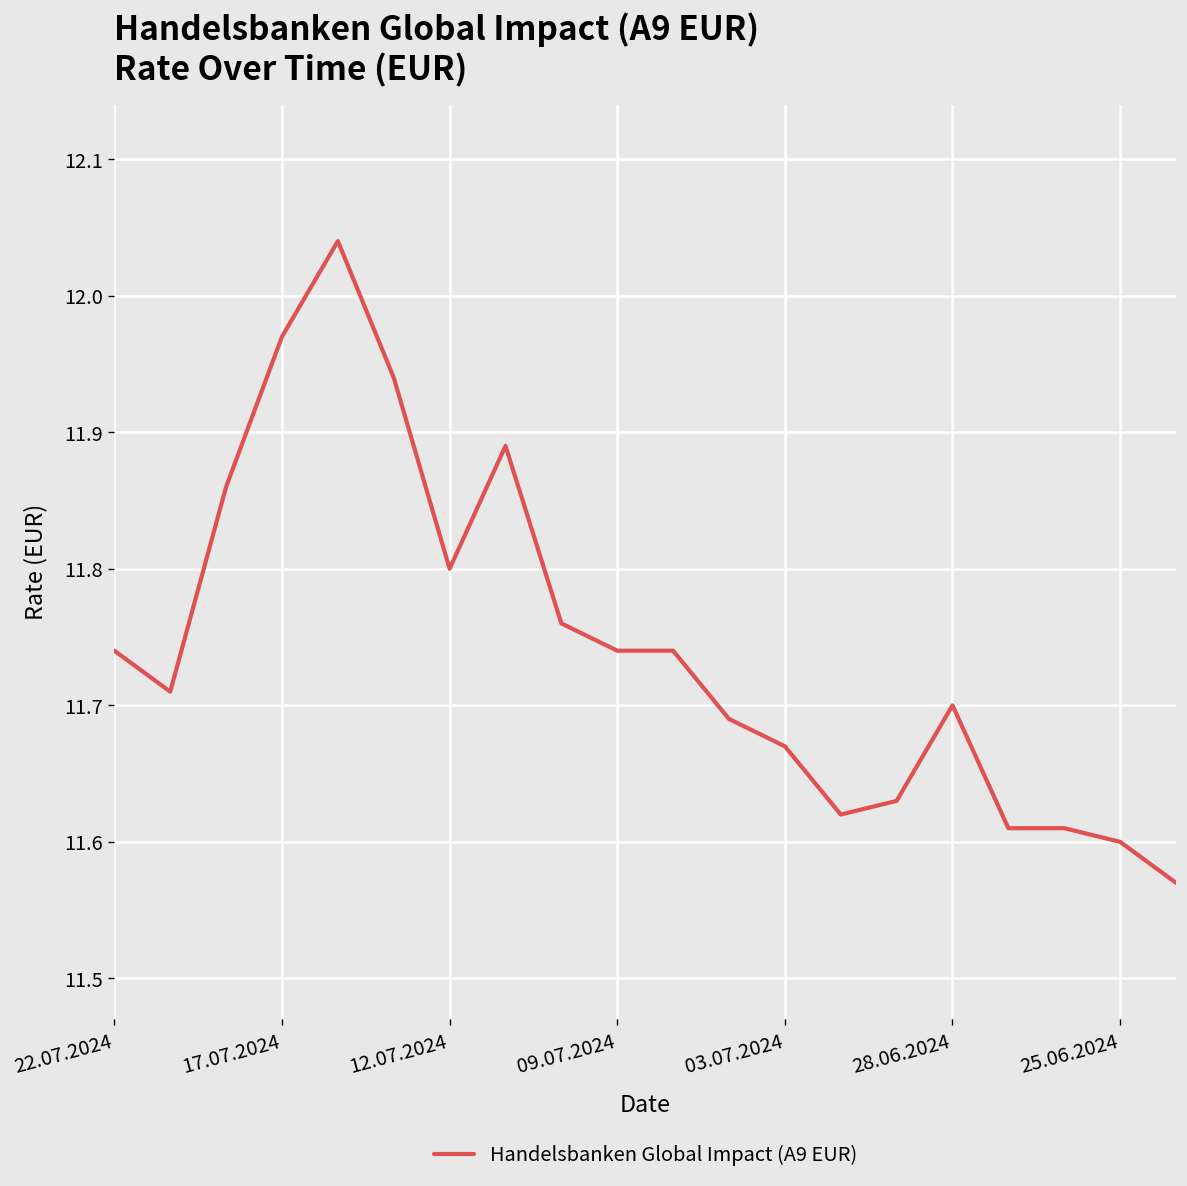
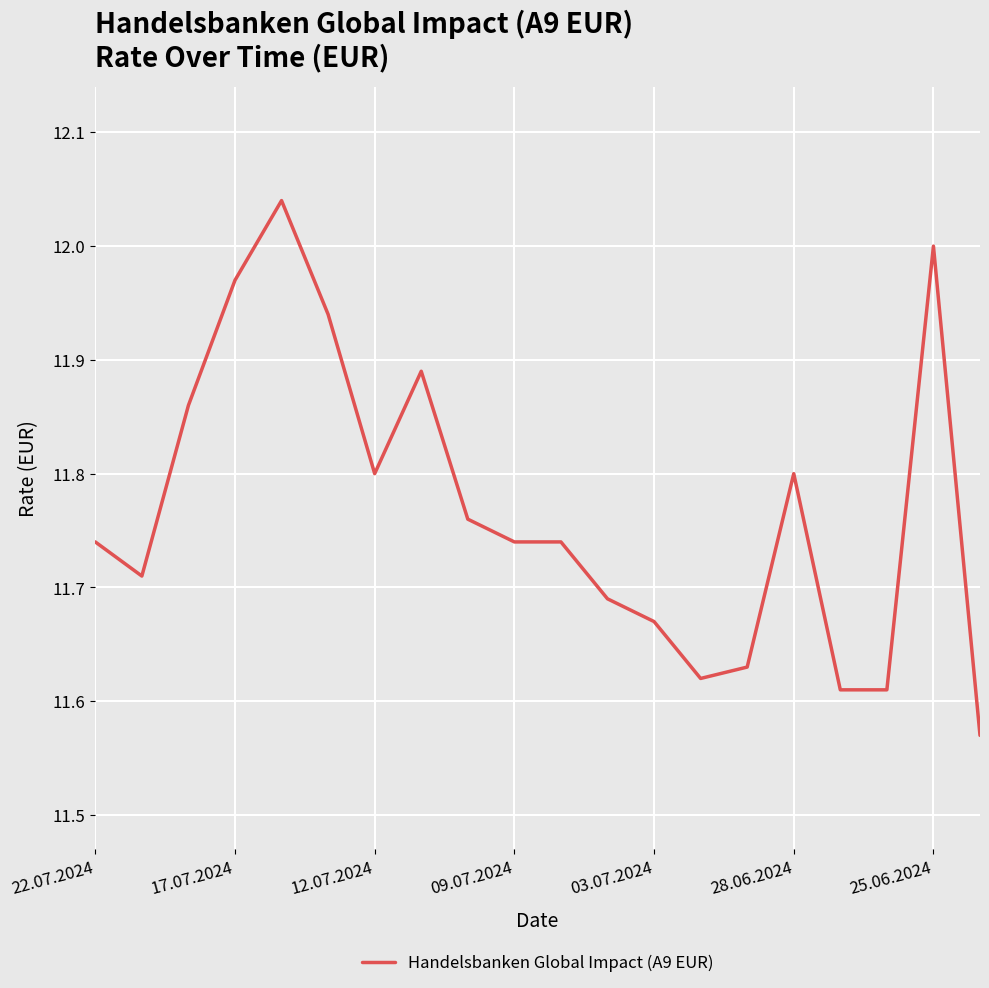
28.06.2024: 11.7 -> 11.8
25.06.2024: 11.6 -> 12.0
